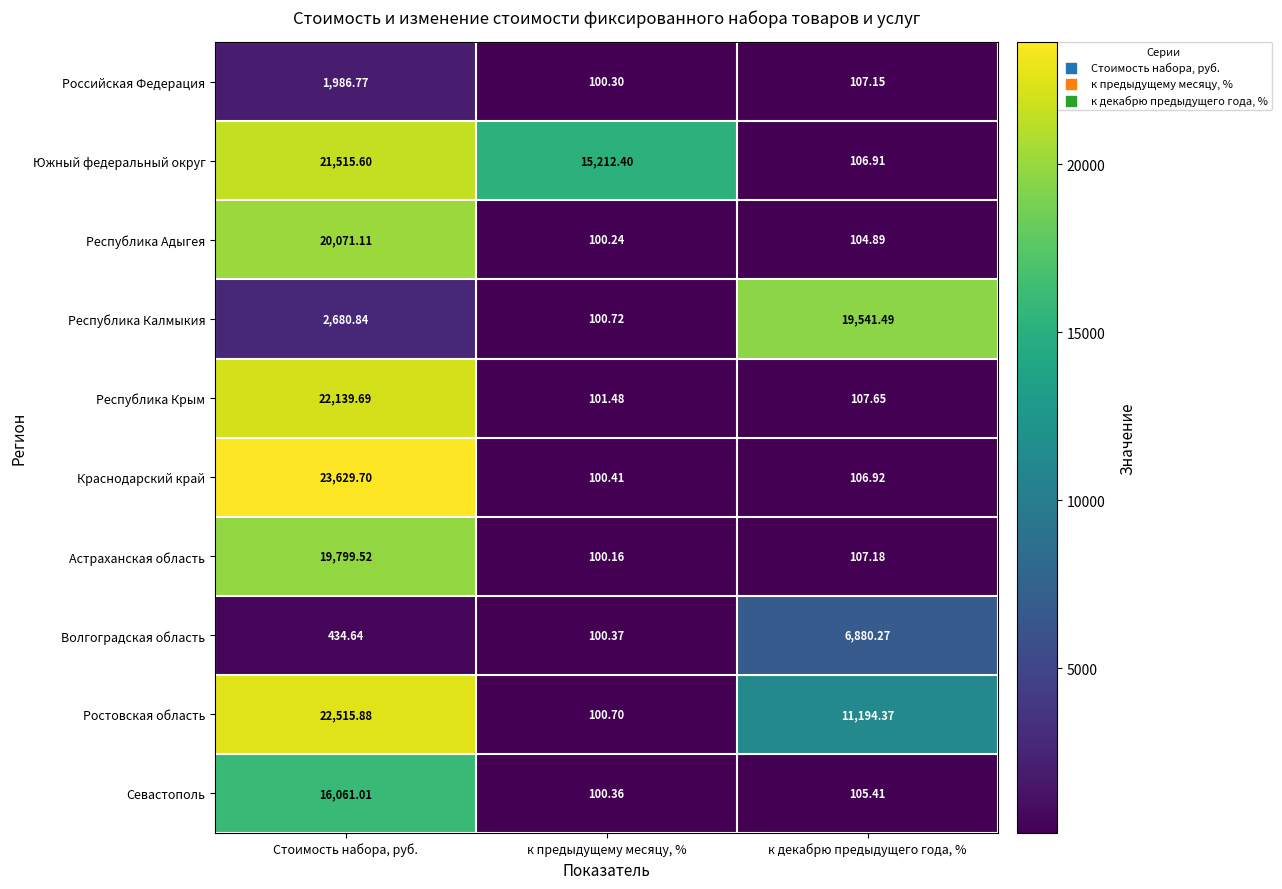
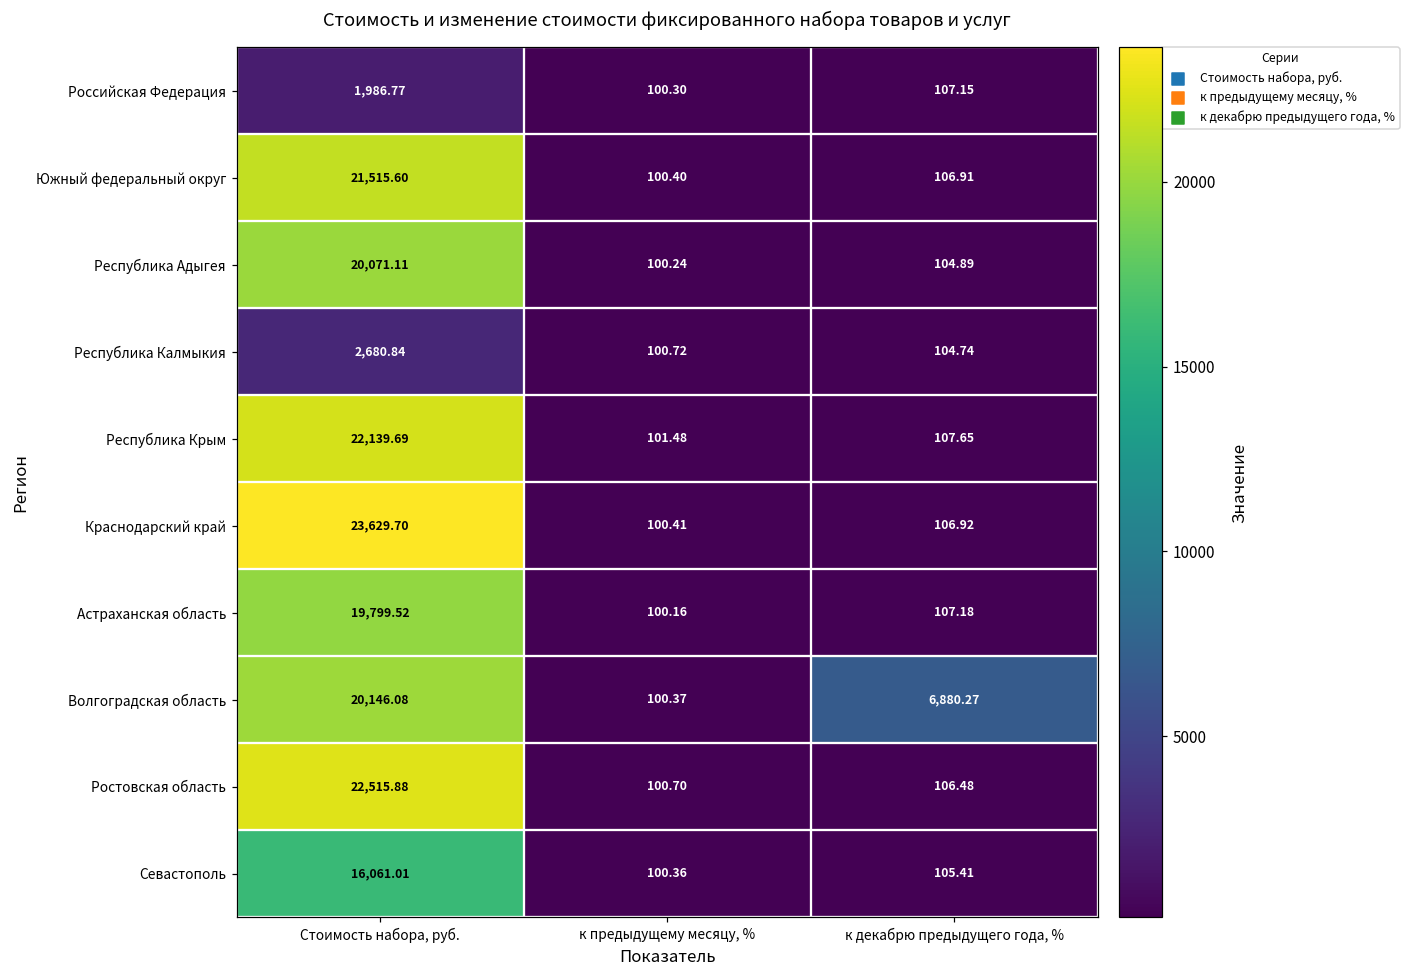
Южный федеральный округ, к предыдущему месяцу, %: 15,212.40 -> 100.40
Республика Калмыкия, к декабрю предыдущего года, %: 19,541.49 -> 104.74
Волгоградская область, Стоимость набора, руб.: 434.64 -> 20,146.08
Ростовская область, к декабрю предыдущего года, %: 11,194.37 -> 106.48
